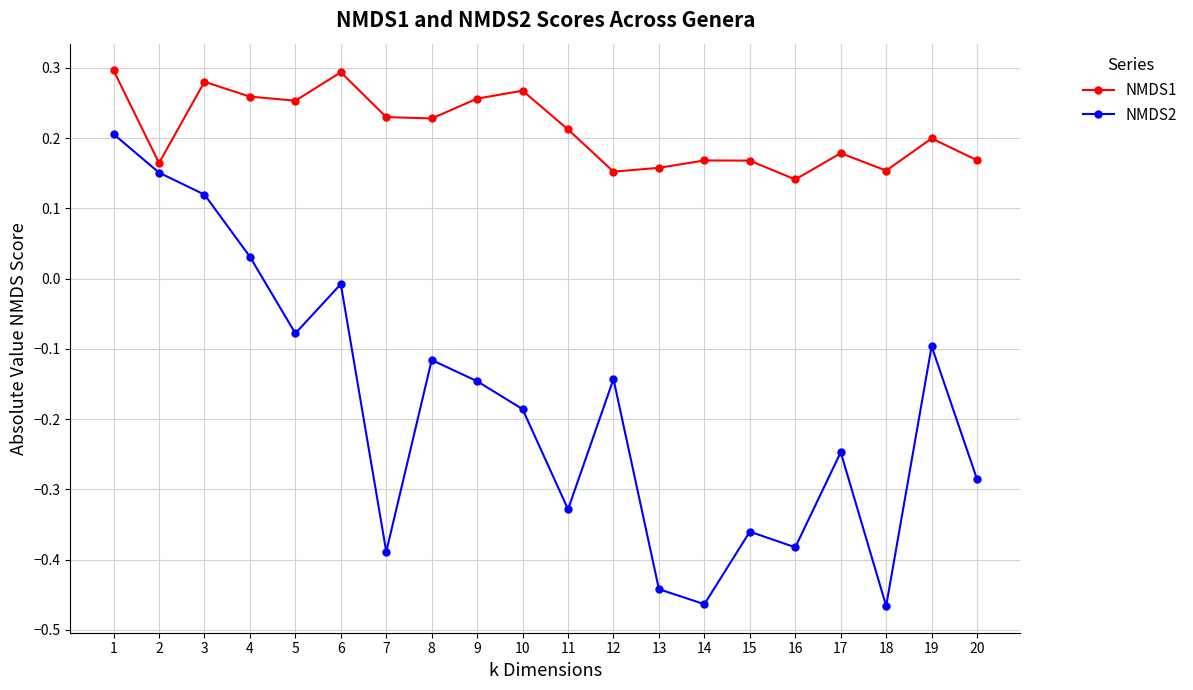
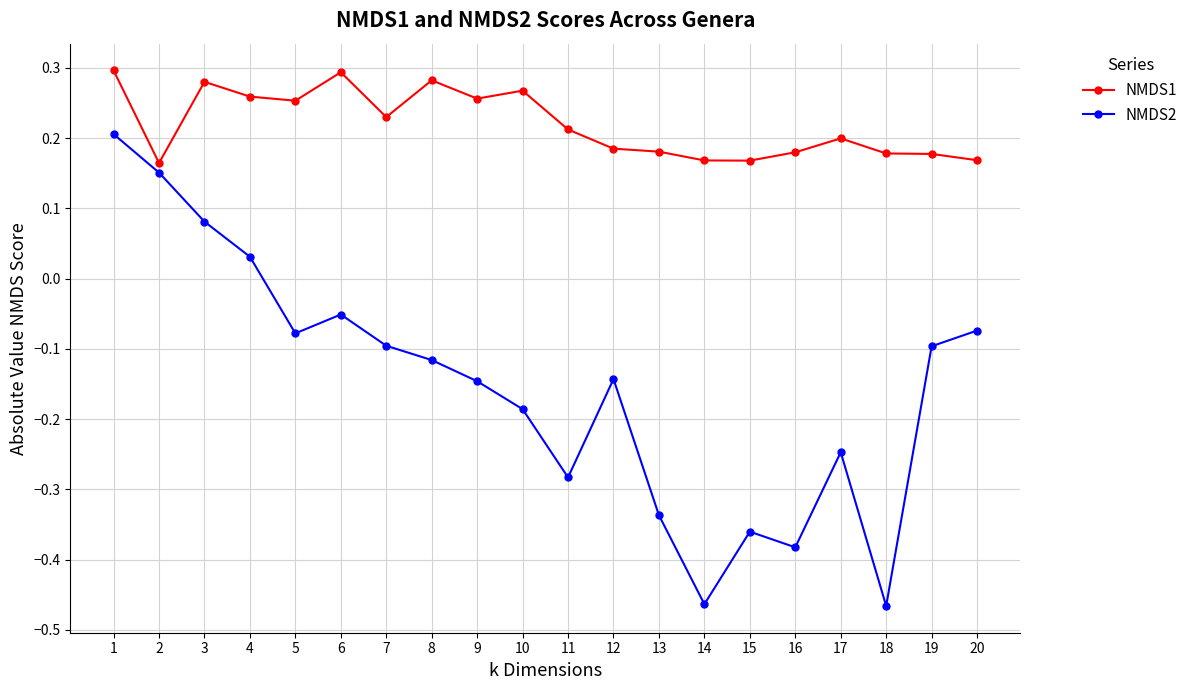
NMDS2, 3: 0.12 -> 0.08
NMDS2, 6: -0.01 -> -0.05
NMDS2, 7: -0.39 -> -0.10
NMDS1, 8: 0.23 -> 0.28
NMDS2, 11: -0.33 -> -0.28
NMDS1, 12: 0.15 -> 0.19
NMDS1, 13: 0.16 -> 0.18
NMDS2, 13: -0.44 -> -0.34
NMDS1, 16: 0.14 -> 0.18
NMDS1, 17: 0.18 -> 0.20
NMDS1, 18: 0.15 -> 0.18
NMDS1, 19: 0.20 -> 0.18
NMDS2, 20: -0.29 -> -0.07
